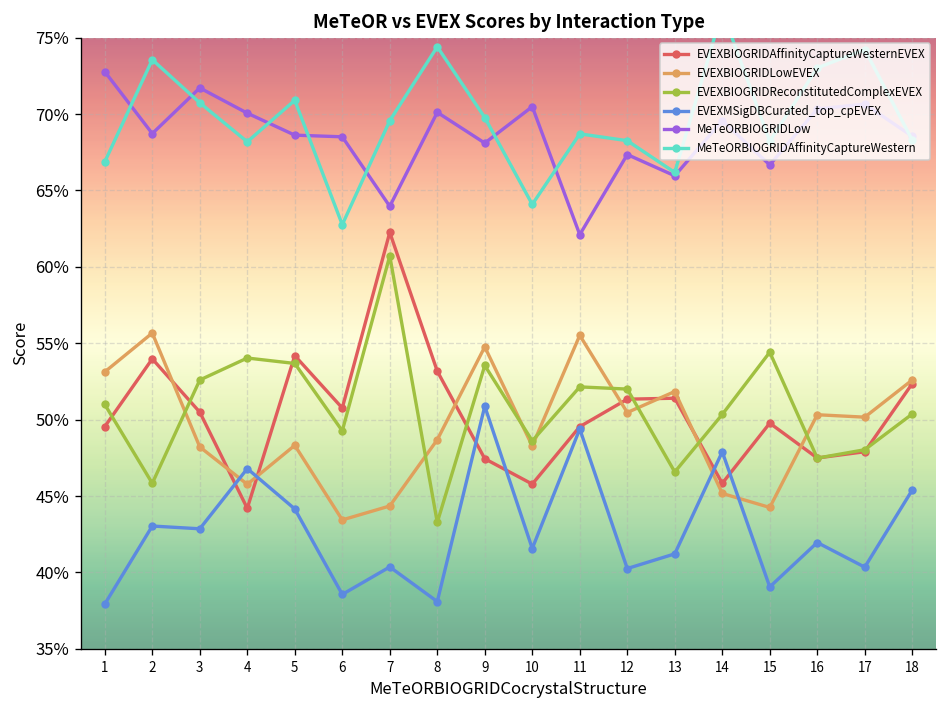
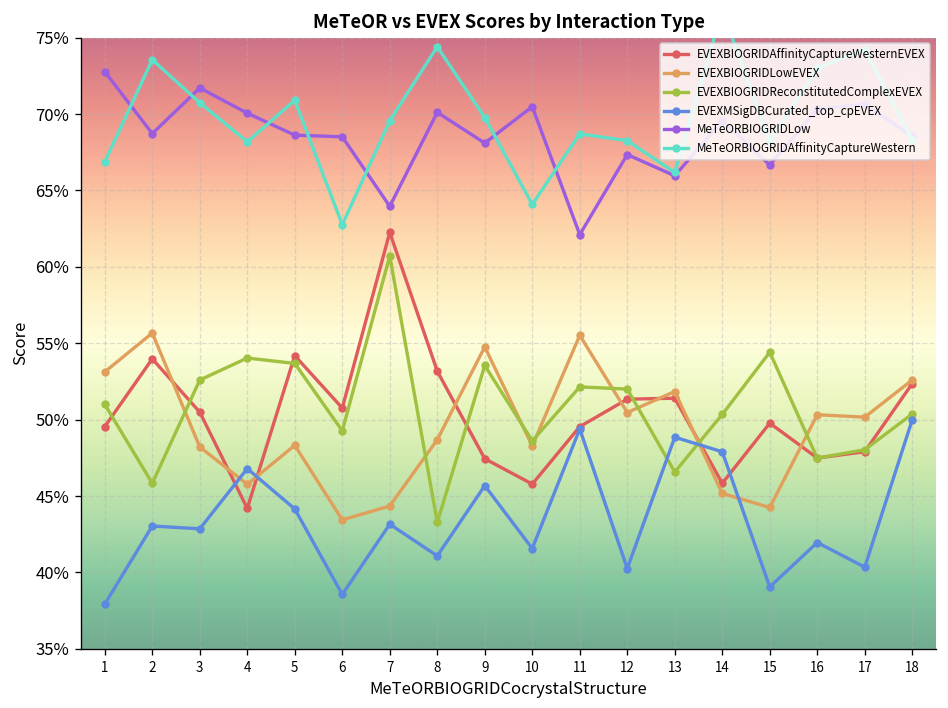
EVEXMSigDBCurated_top_cpEVEX, 7: 40.4% -> 43.2%
EVEXMSigDBCurated_top_cpEVEX, 8: 38.1% -> 41.1%
EVEXMSigDBCurated_top_cpEVEX, 9: 50.9% -> 45.7%
EVEXMSigDBCurated_top_cpEVEX, 13: 41.2% -> 48.9%
EVEXMSigDBCurated_top_cpEVEX, 18: 45.4% -> 50.0%
